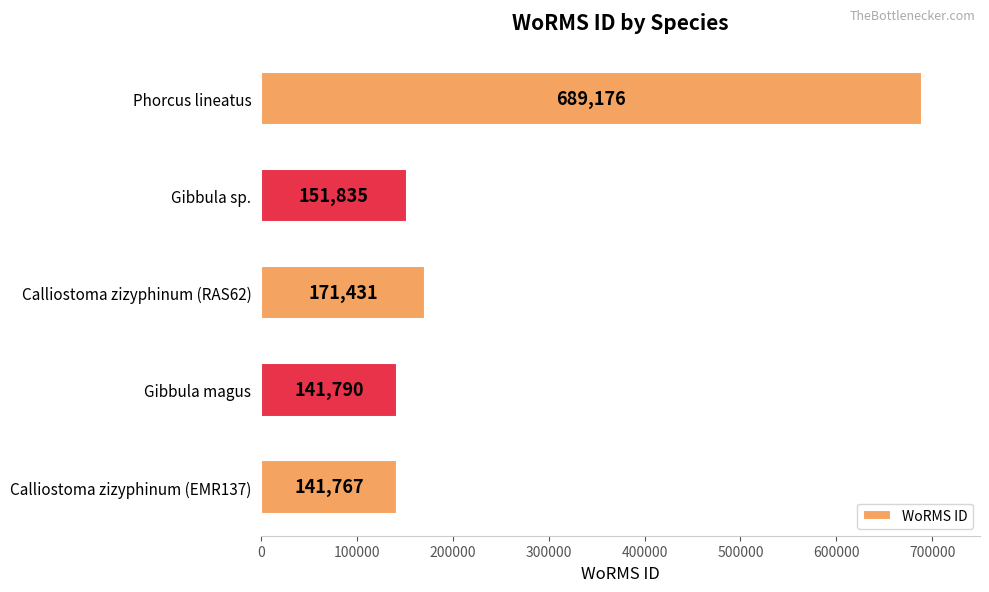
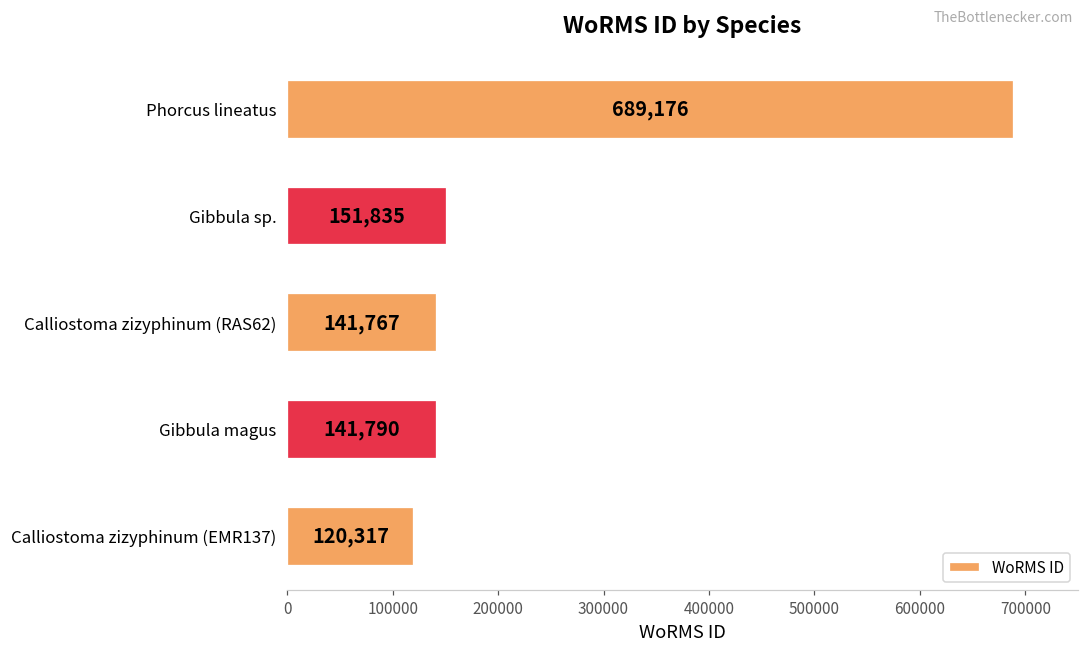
Calliostoma zizyphinum (RAS62): 171,431 -> 141,767
Calliostoma zizyphinum (EMR137): 141,767 -> 120,317
